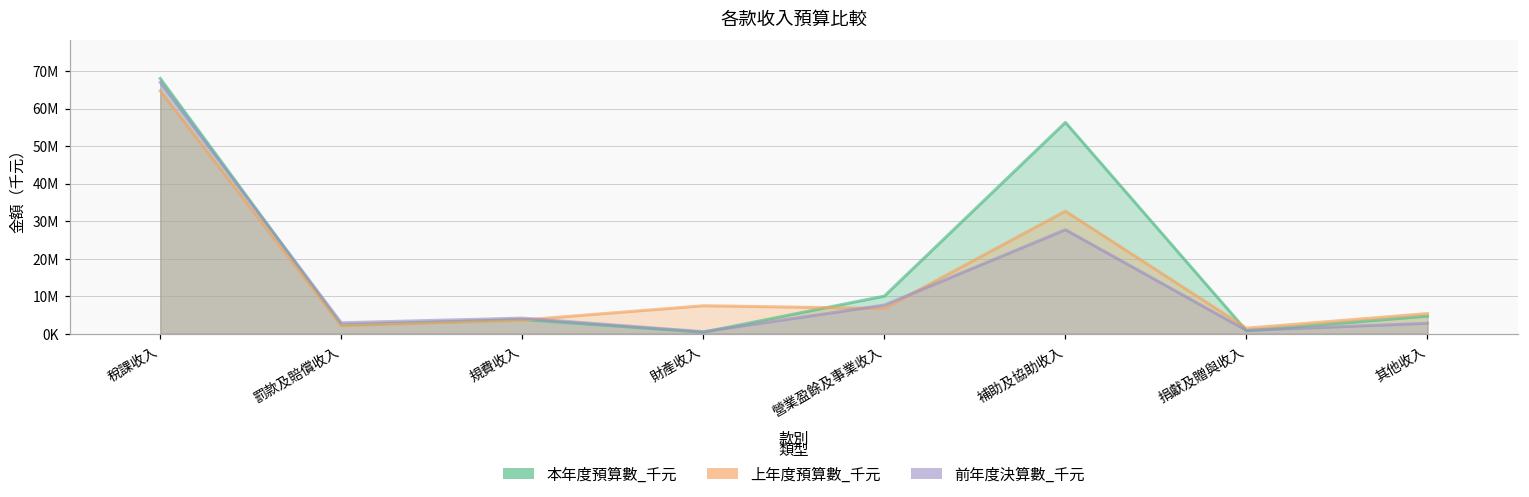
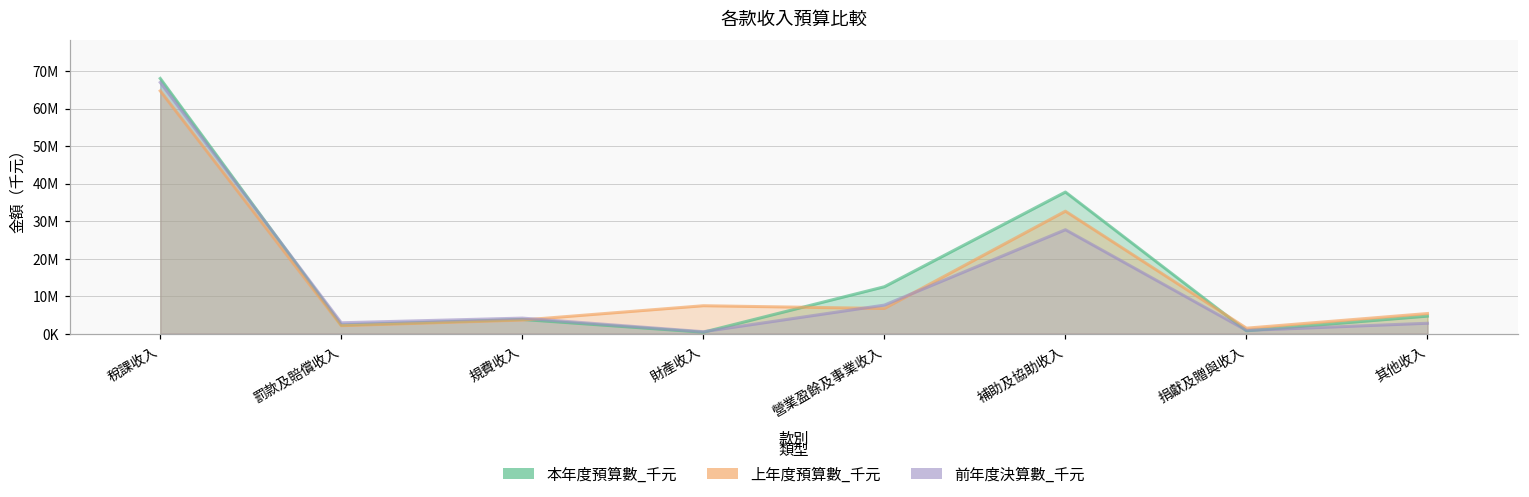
本年度預算數_千元, 營業盈餘及事業收入: 10000000 -> 13000000
本年度預算數_千元, 補助及協助收入: 56000000 -> 38000000
